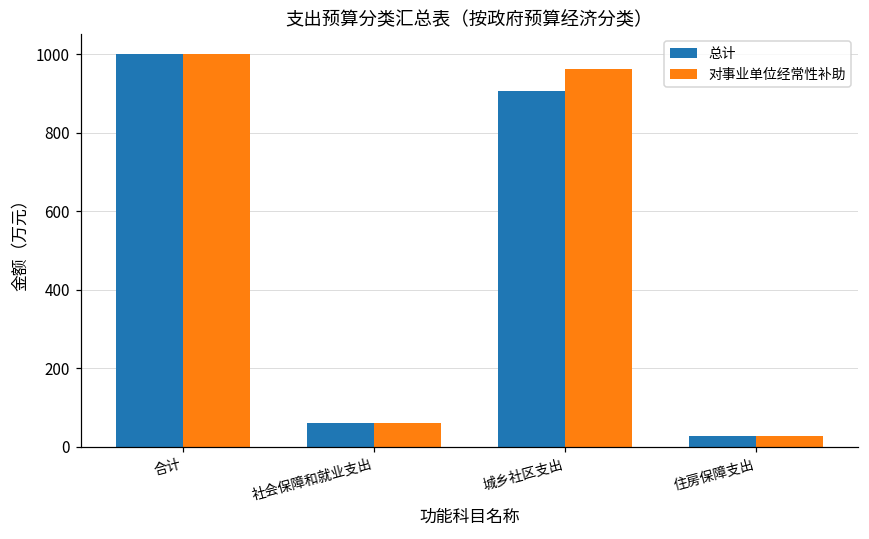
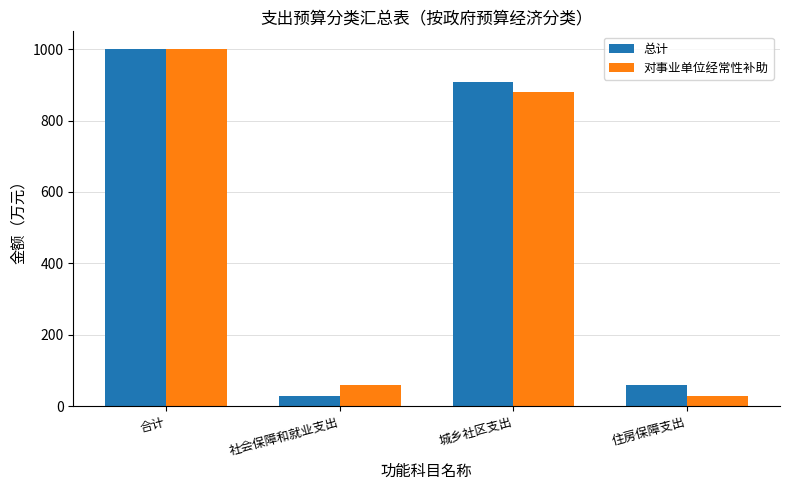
总计, 社会保障和就业支出: 60 -> 30
对事业单位经常性补助, 城乡社区支出: 960 -> 880
总计, 住房保障支出: 30 -> 60
